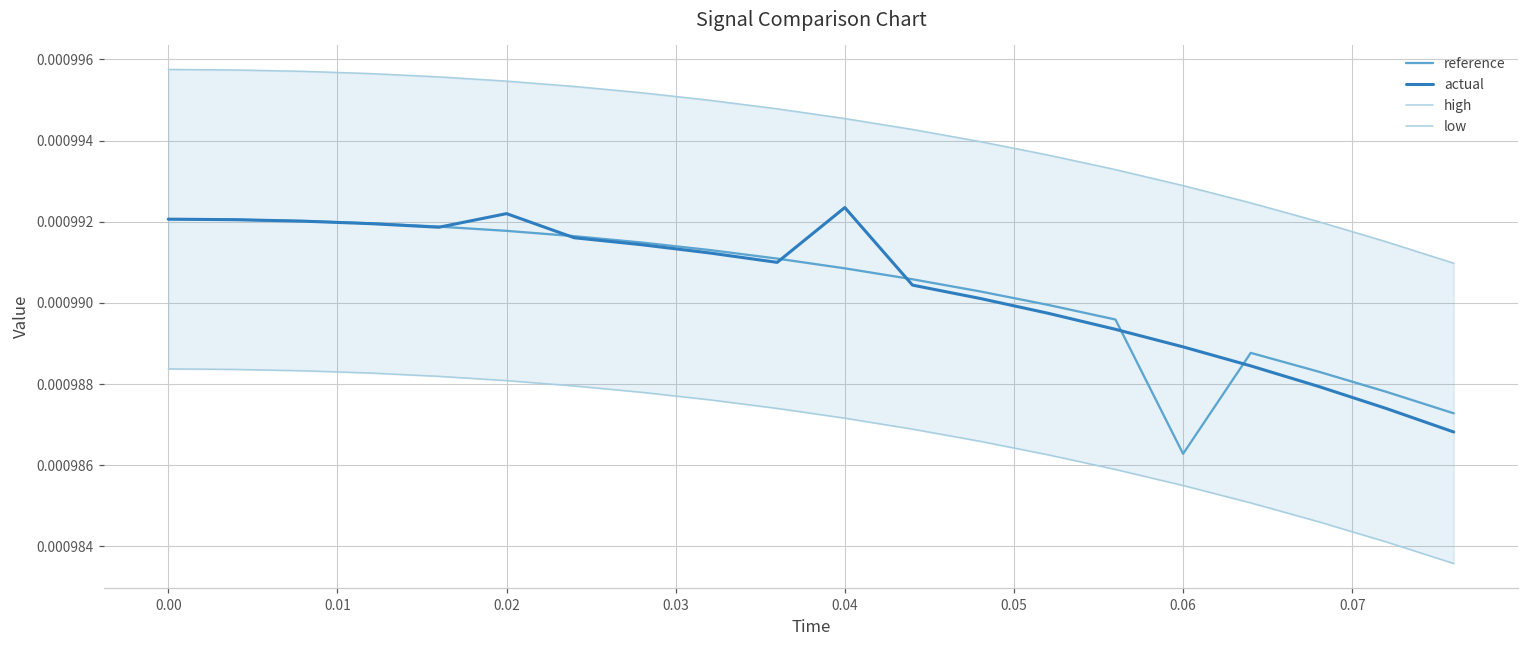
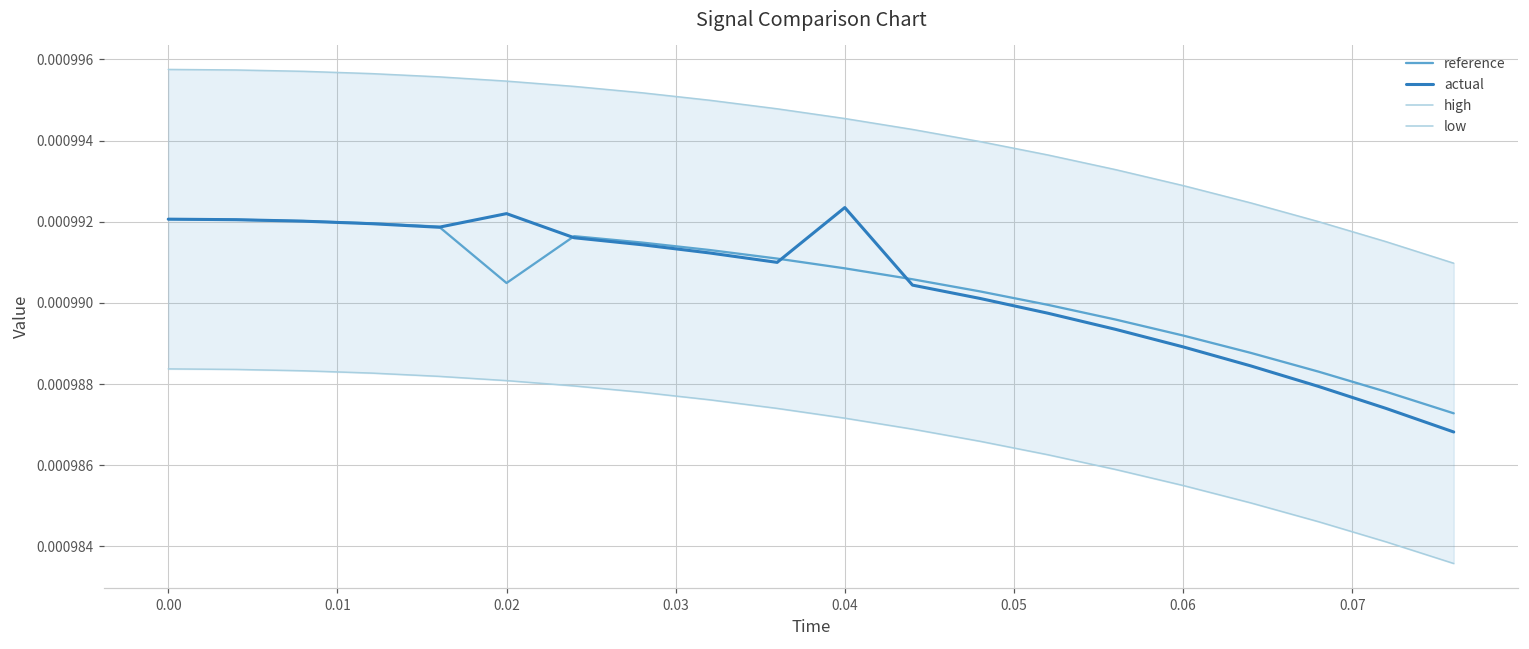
reference, 0.02: 0.0009918 -> 0.0009905
reference, 0.06: 0.0009863 -> 0.0009892
